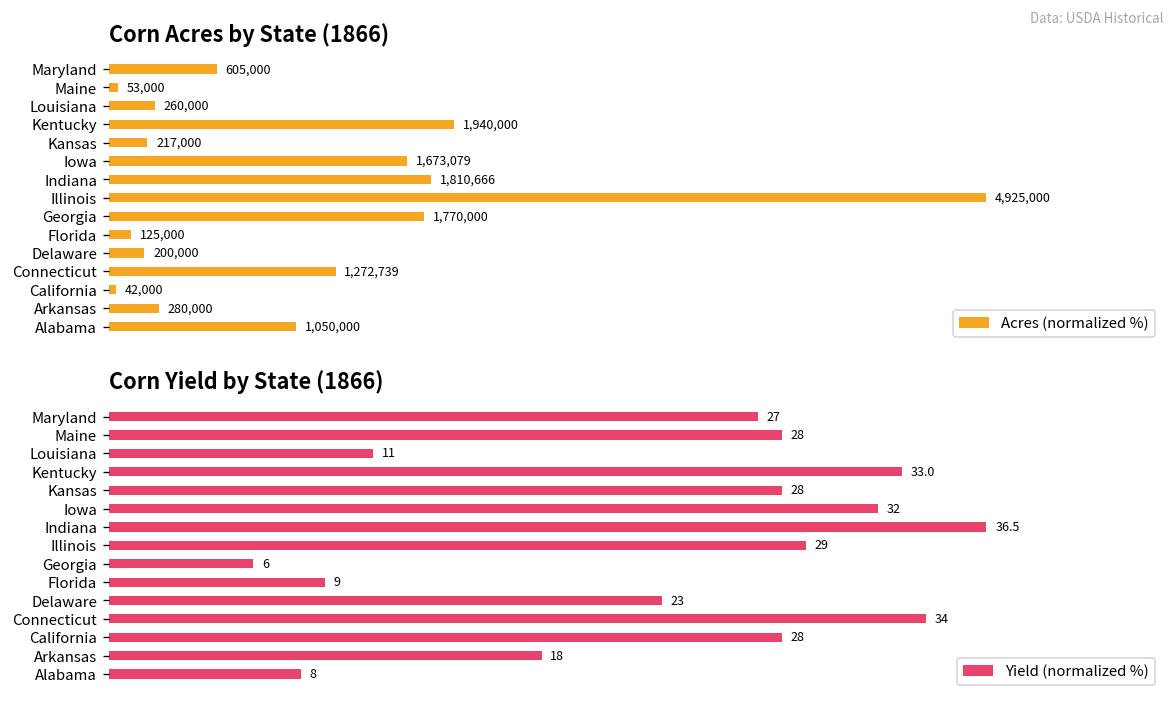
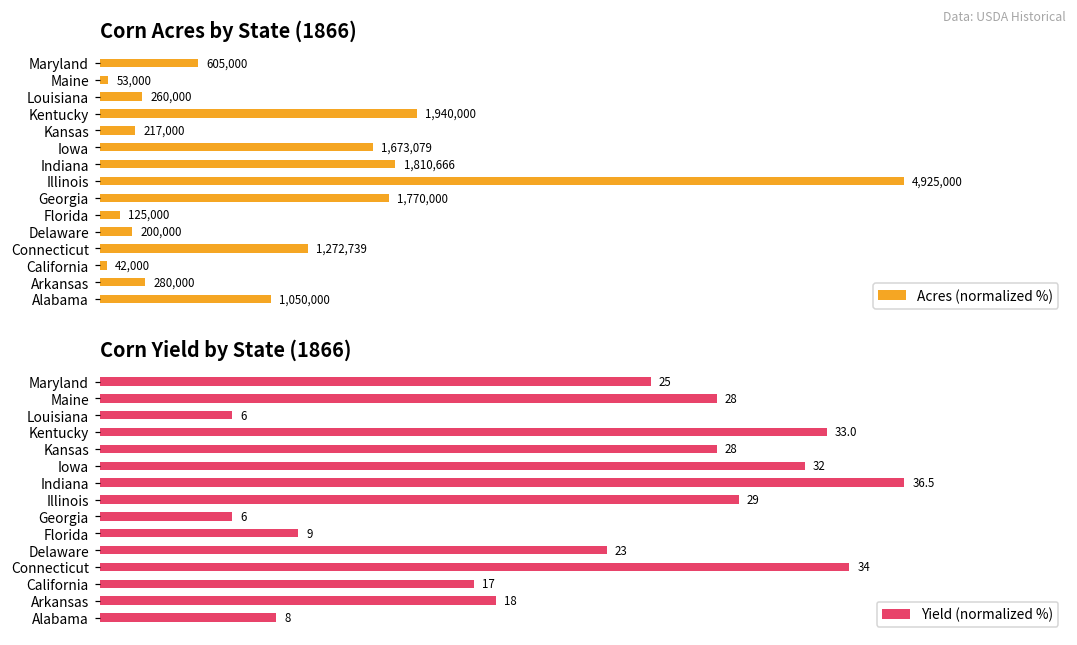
Corn Yield by State (1866), Maryland: 27 -> 25
Corn Yield by State (1866), Louisiana: 11 -> 6
Corn Yield by State (1866), California: 28 -> 17
